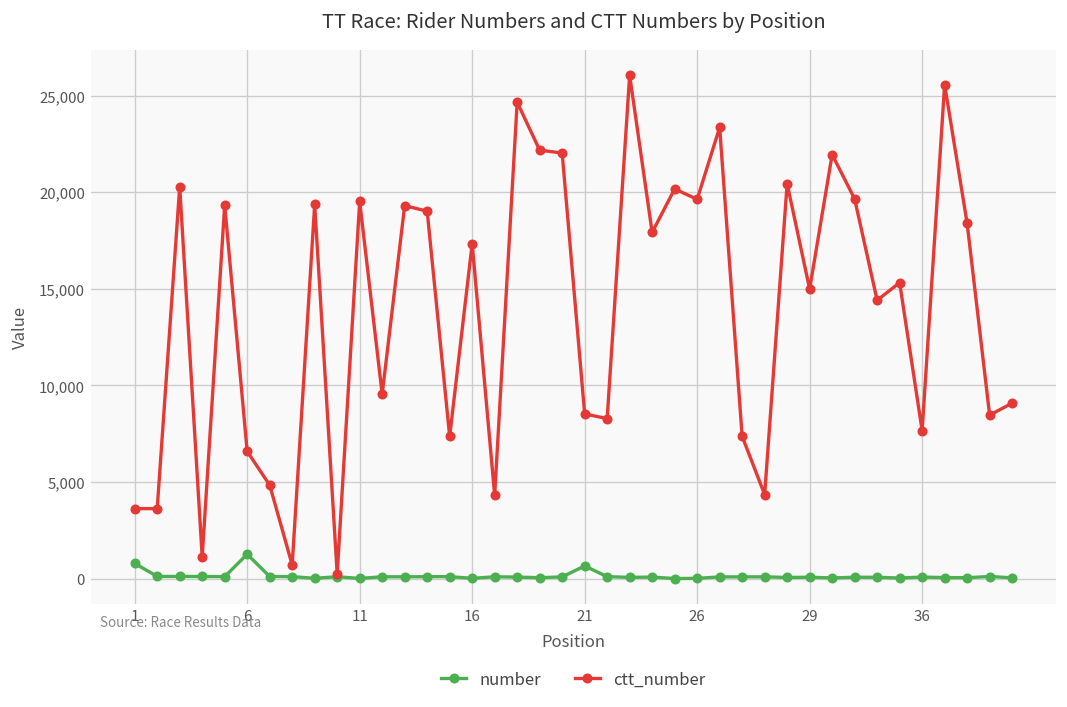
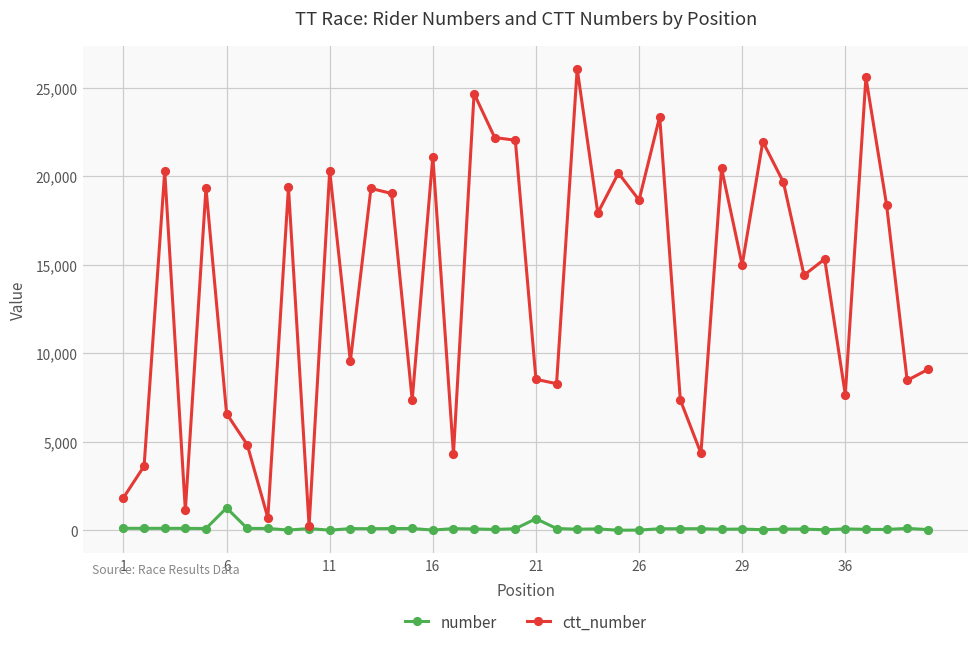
number, 1: 800 -> 100
ctt_number, 1: 3,600 -> 1,800
ctt_number, 11: 19,500 -> 20,300
ctt_number, 16: 17,300 -> 21,100
ctt_number, 26: 19,600 -> 18,700
